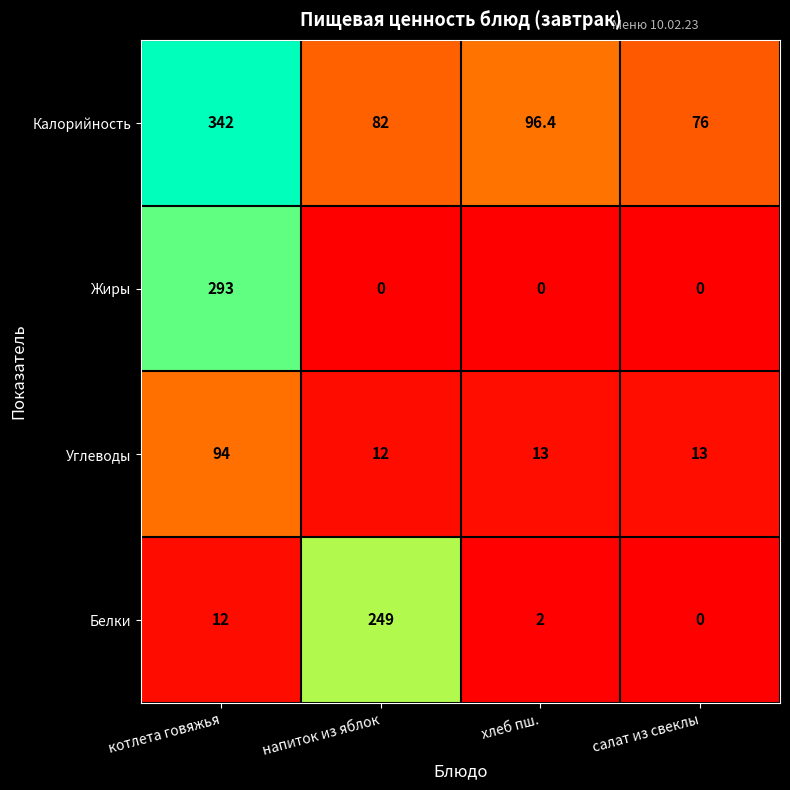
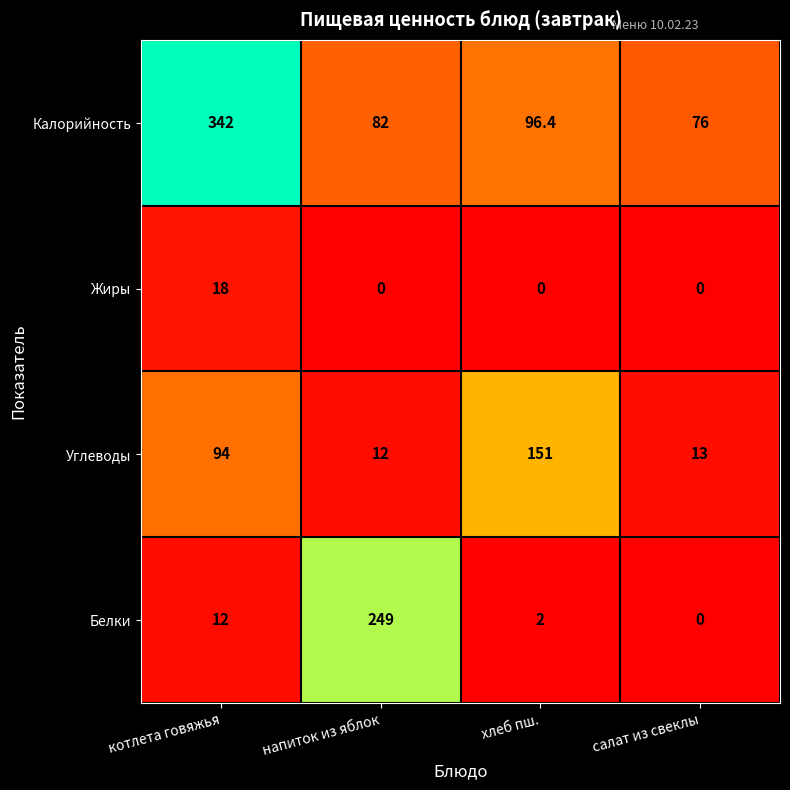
Жиры, котлета говяжья: 293 -> 18
Углеводы, хлеб пш.: 13 -> 151
